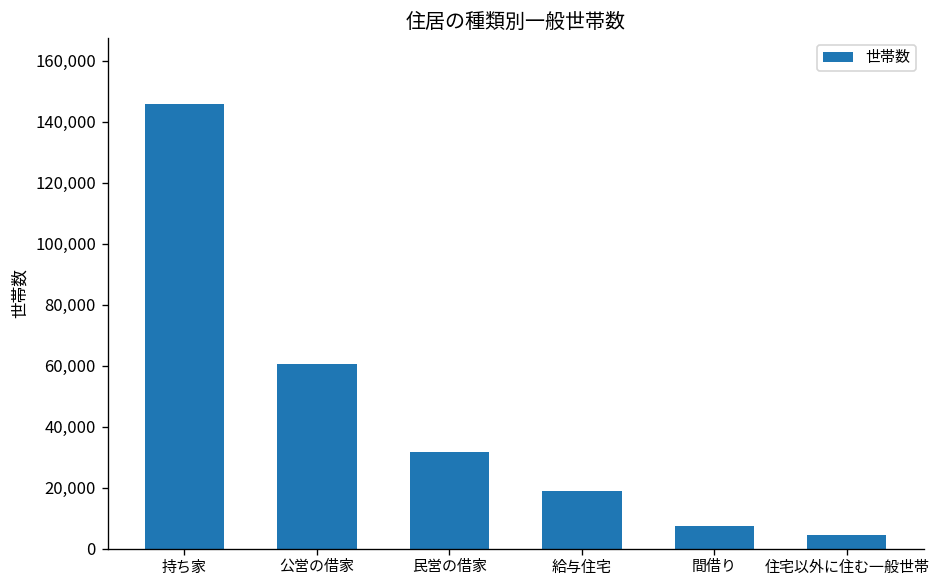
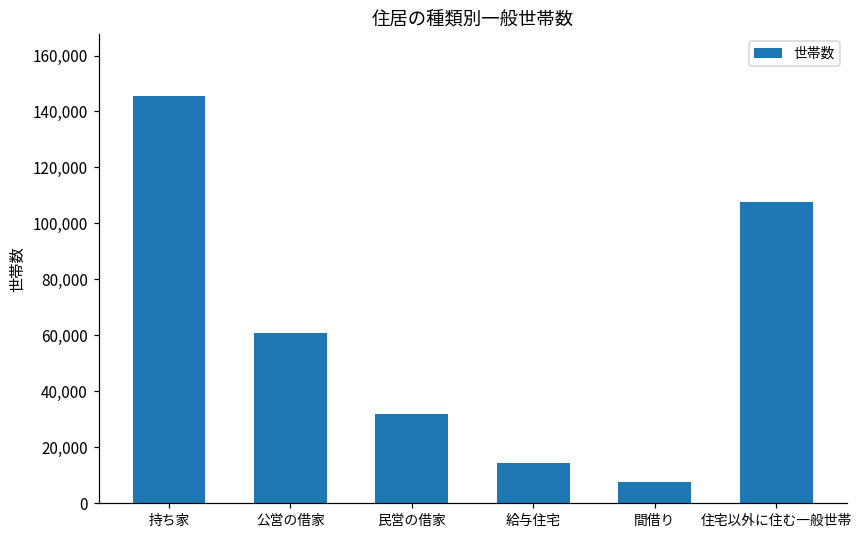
給与住宅: 19,000 -> 14,000
住宅以外に住む一般世帯: 5,000 -> 108,000
